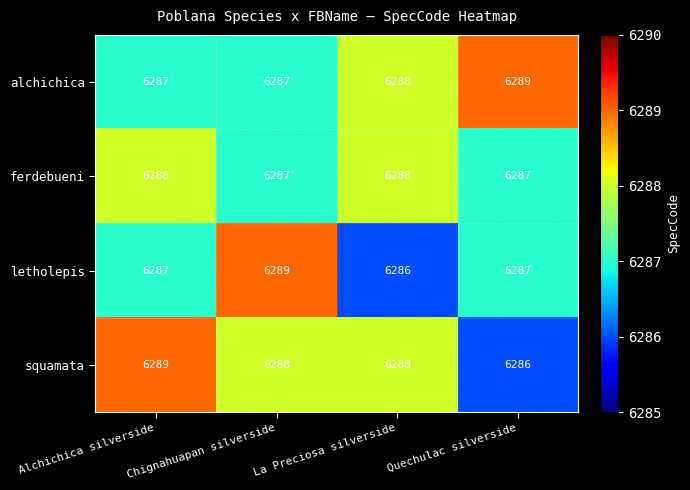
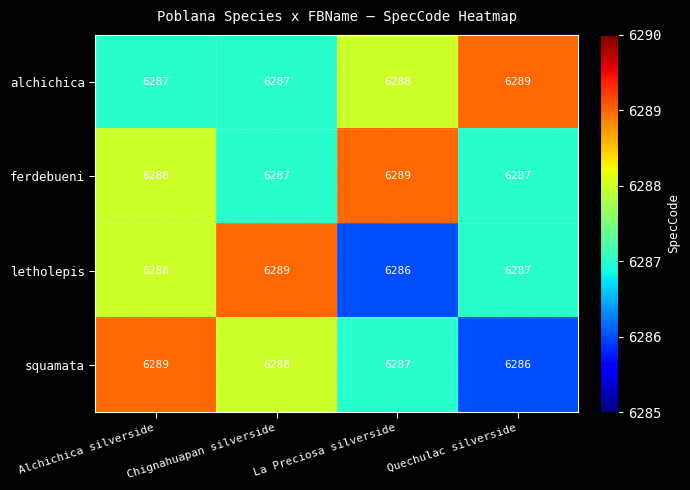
ferdebueni, La Preciosa silverside: 6288 -> 6289
letholepis, Alchichica silverside: 6287 -> 6288
squamata, La Preciosa silverside: 6288 -> 6287
